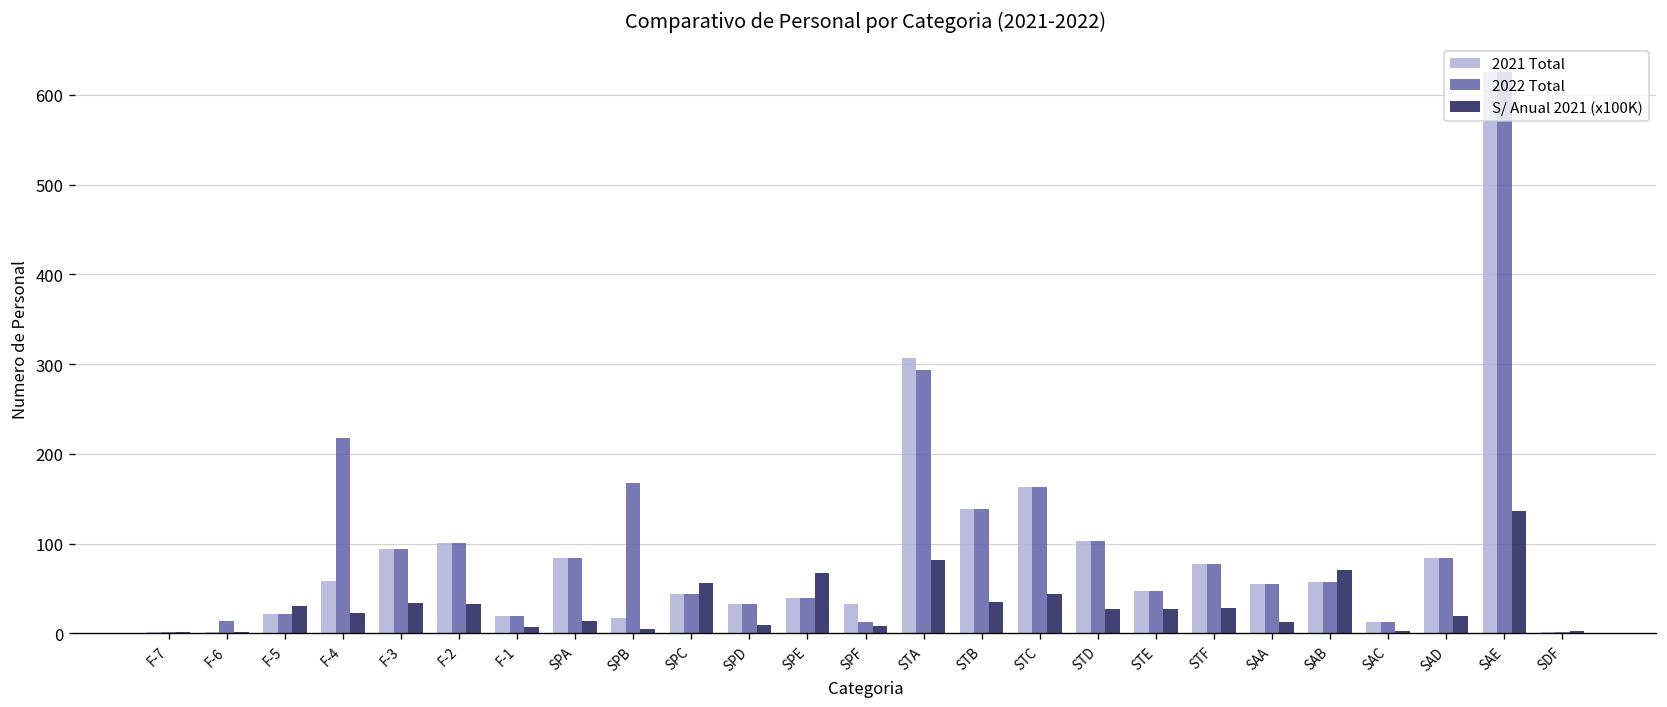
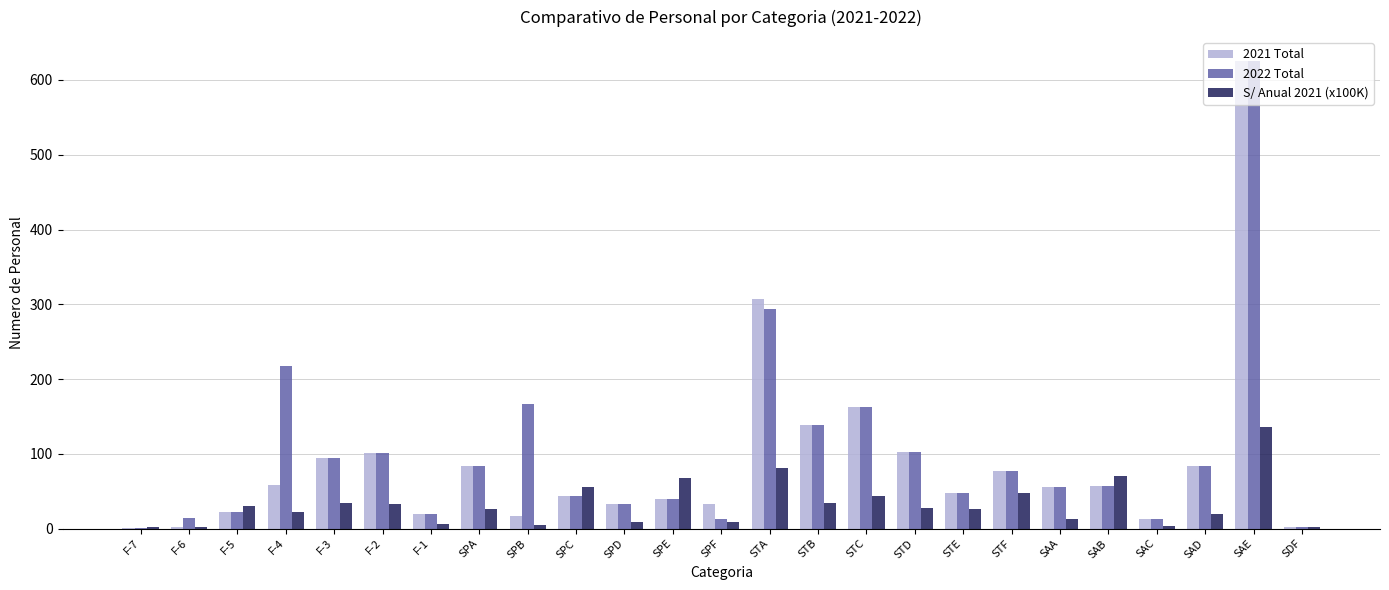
S/ Anual 2021 (x100K), SPA: 10 -> 30
S/ Anual 2021 (x100K), STF: 30 -> 50
